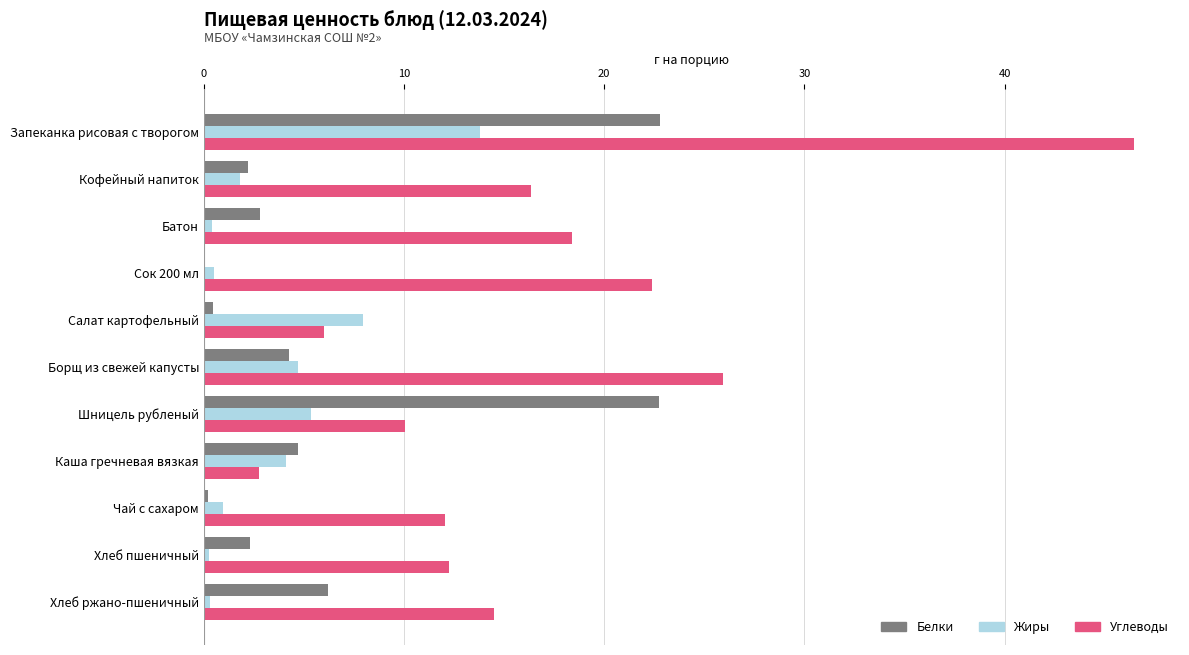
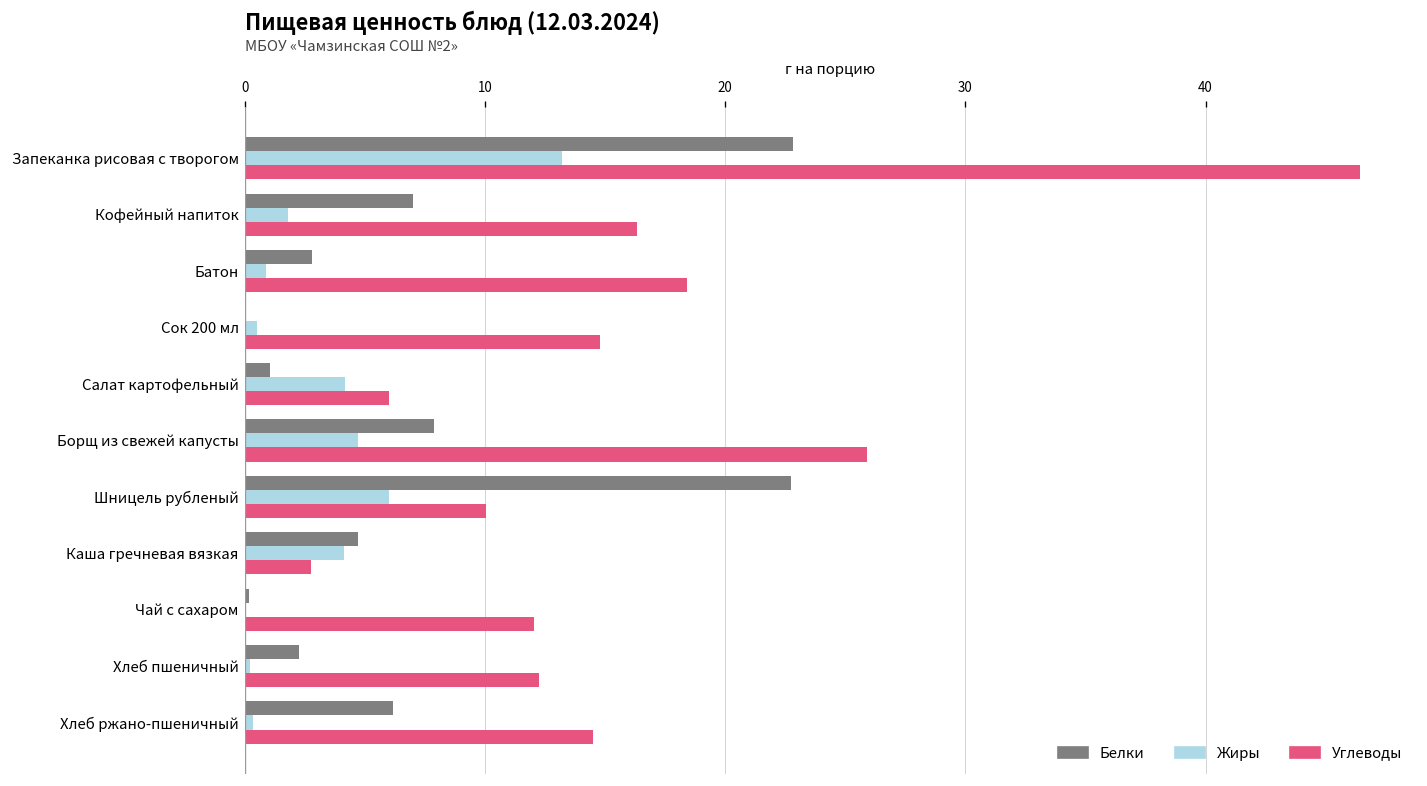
Жиры, Запеканка рисовая с творогом: 13.8 -> 13.2
Белки, Кофейный напиток: 2.2 -> 7.0
Жиры, Батон: 0.4 -> 0.9
Углеводы, Сок 200 мл: 22.4 -> 14.8
Белки, Салат картофельный: 0.5 -> 1.1
Жиры, Салат картофельный: 7.9 -> 4.2
Белки, Борщ из свежей капусты: 4.3 -> 7.9
Жиры, Шницель рубленый: 5.4 -> 6.0
Жиры, Чай с сахаром: 1.0 -> 0.1
